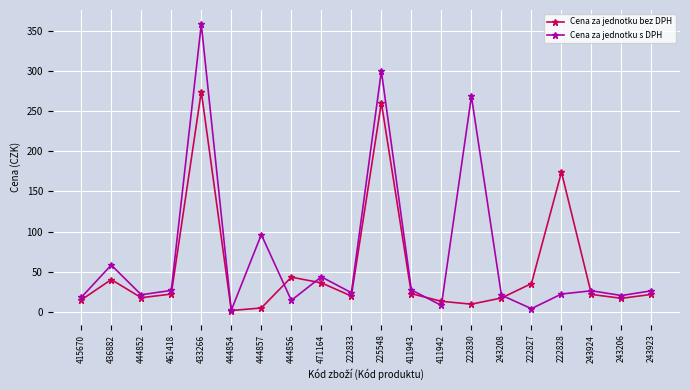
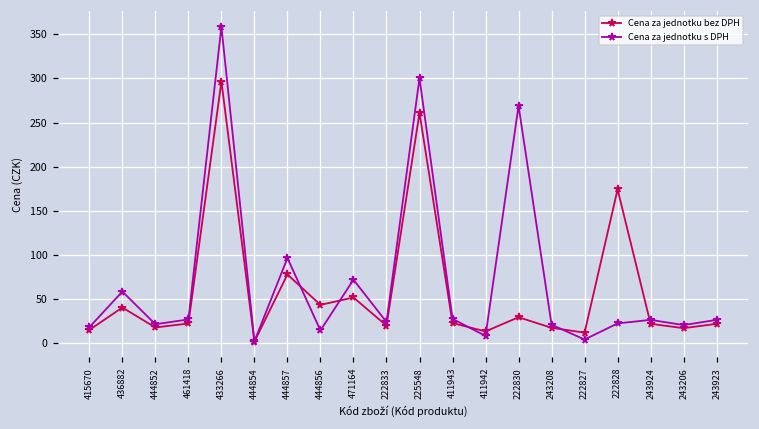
Cena za jednotku bez DPH, 433266: 270 -> 300
Cena za jednotku bez DPH, 444857: 0 -> 80
Cena za jednotku bez DPH, 471164: 40 -> 50
Cena za jednotku s DPH, 471164: 40 -> 70
Cena za jednotku bez DPH, 222830: 10 -> 30
Cena za jednotku bez DPH, 222827: 40 -> 10
